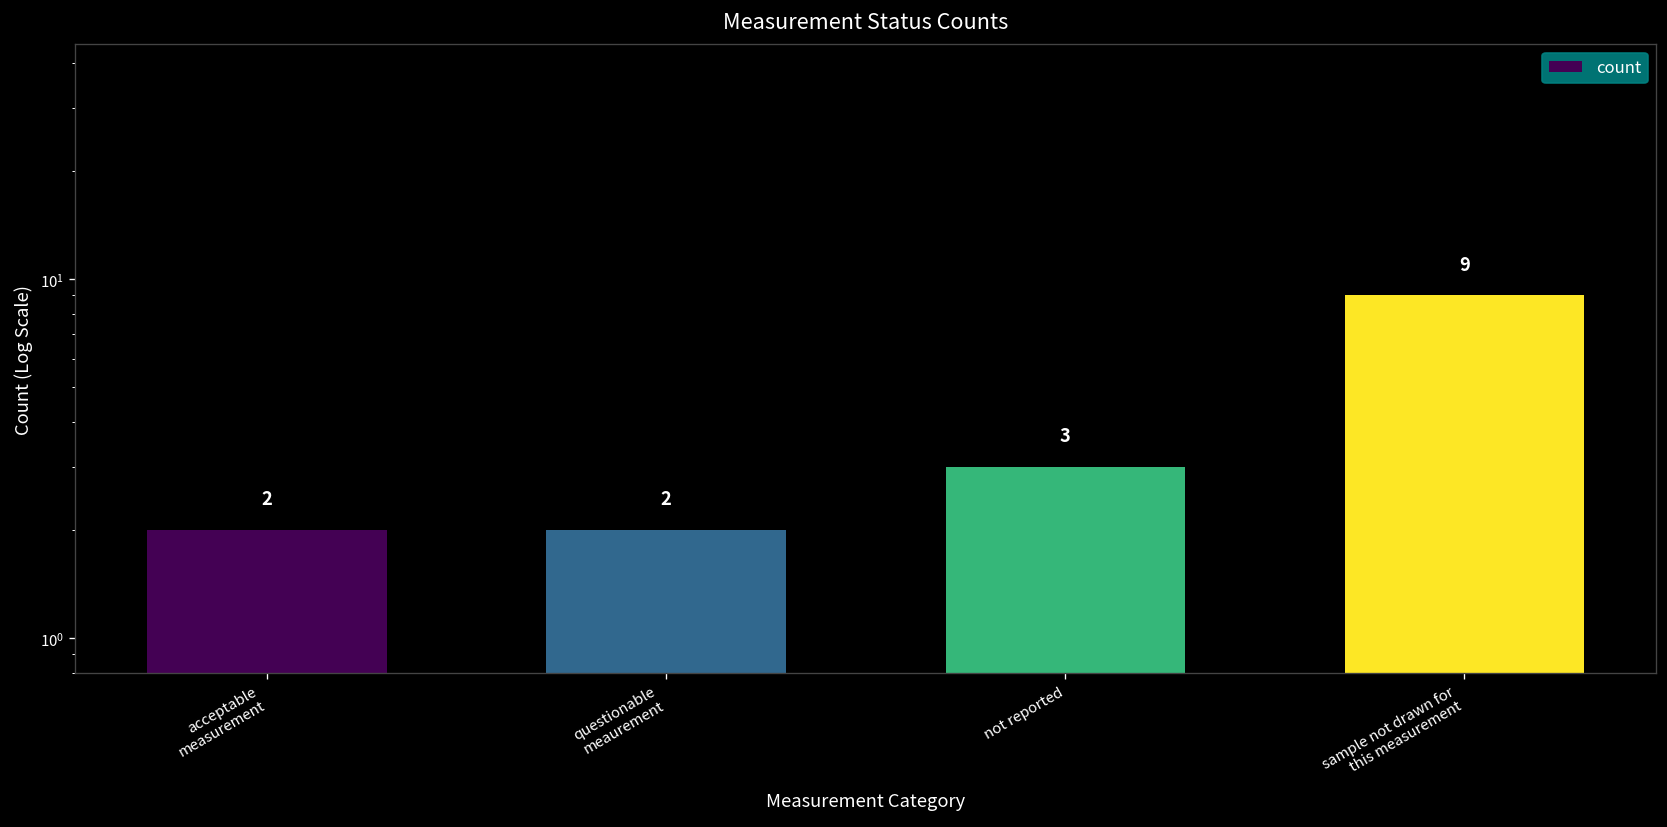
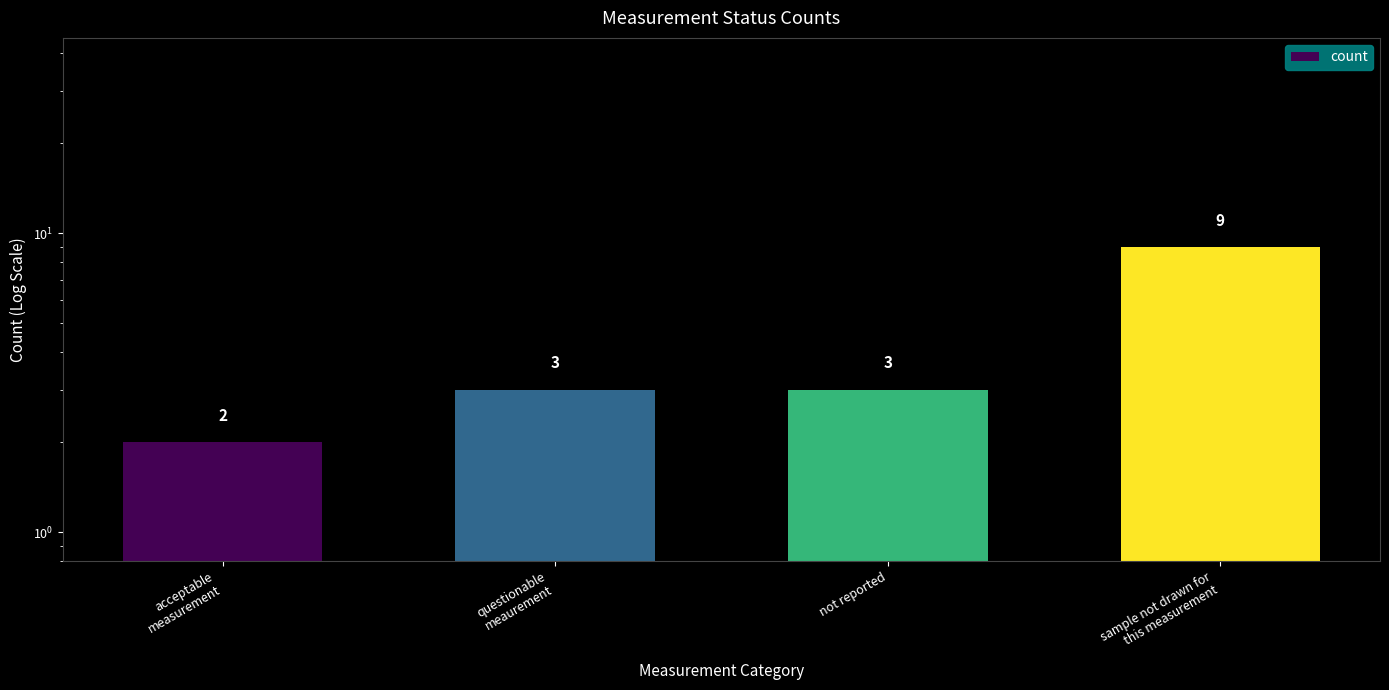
questionable meaurement: 2 -> 3
